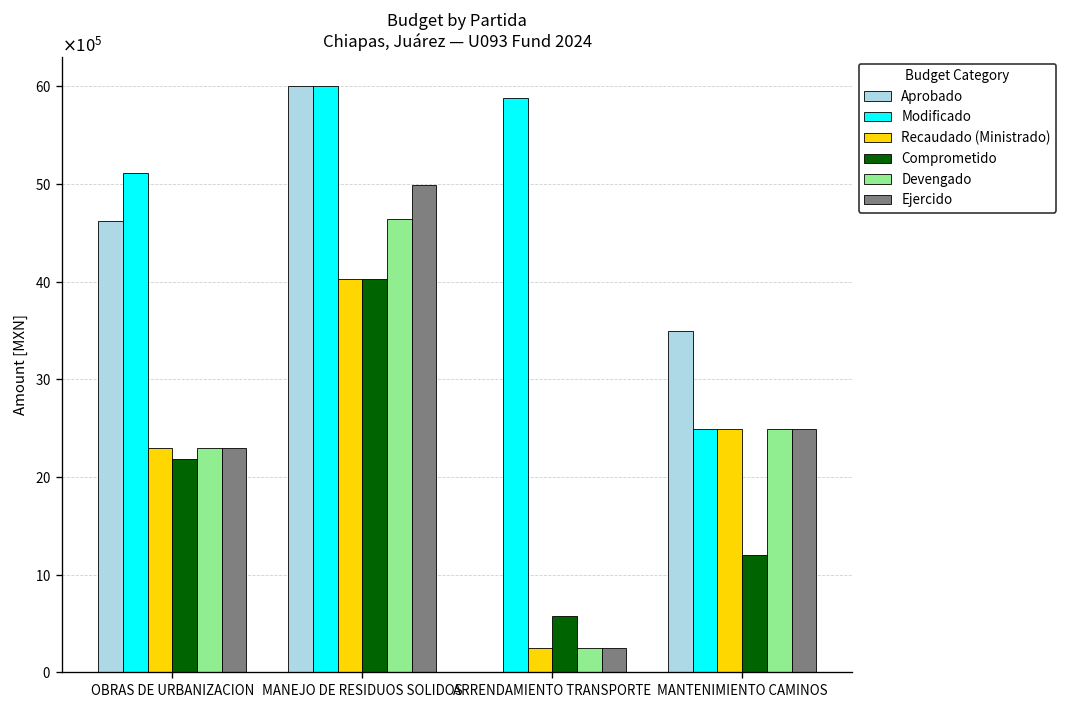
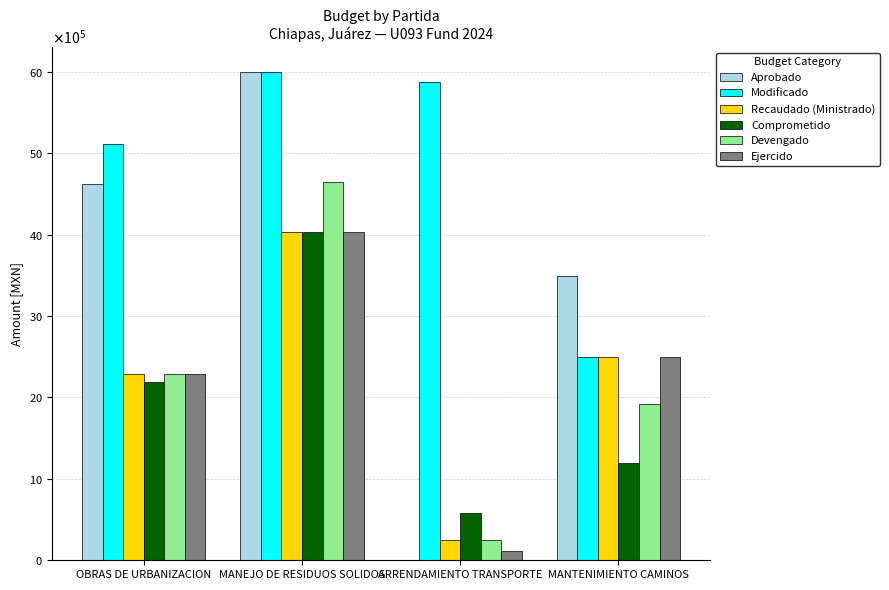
Ejercido, MANEJO DE RESIDUOS SOLIDOS: 5000000 -> 4000000
Ejercido, ARRENDAMIENTO TRANSPORTE: 200000 -> 100000
Devengado, MANTENIMIENTO CAMINOS: 2500000 -> 1900000
